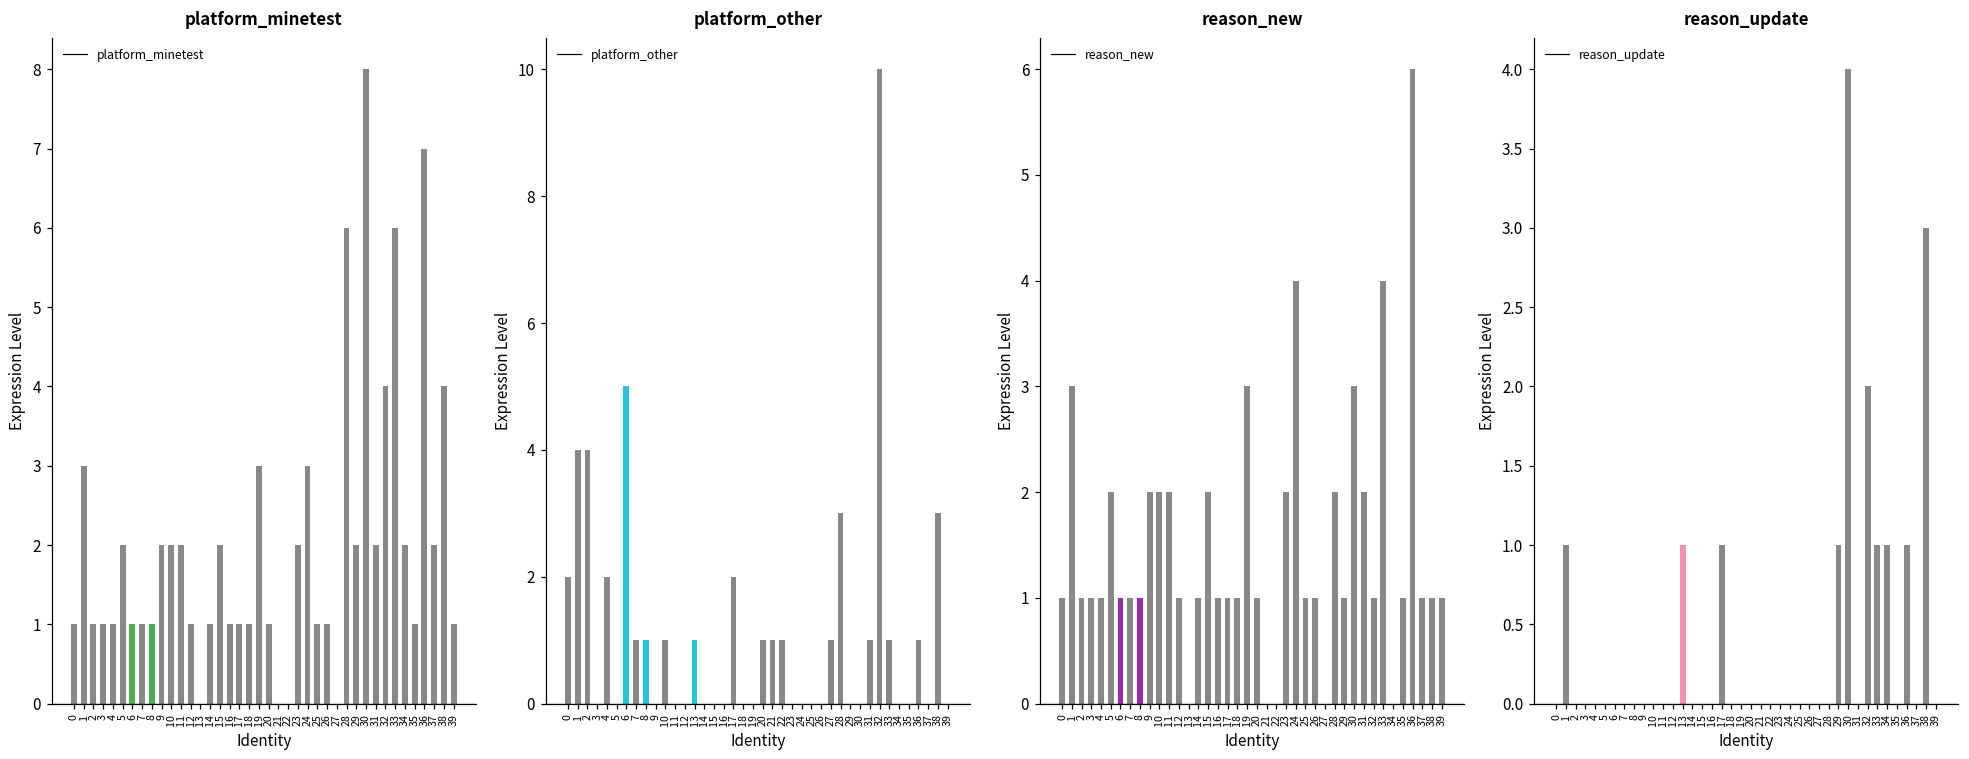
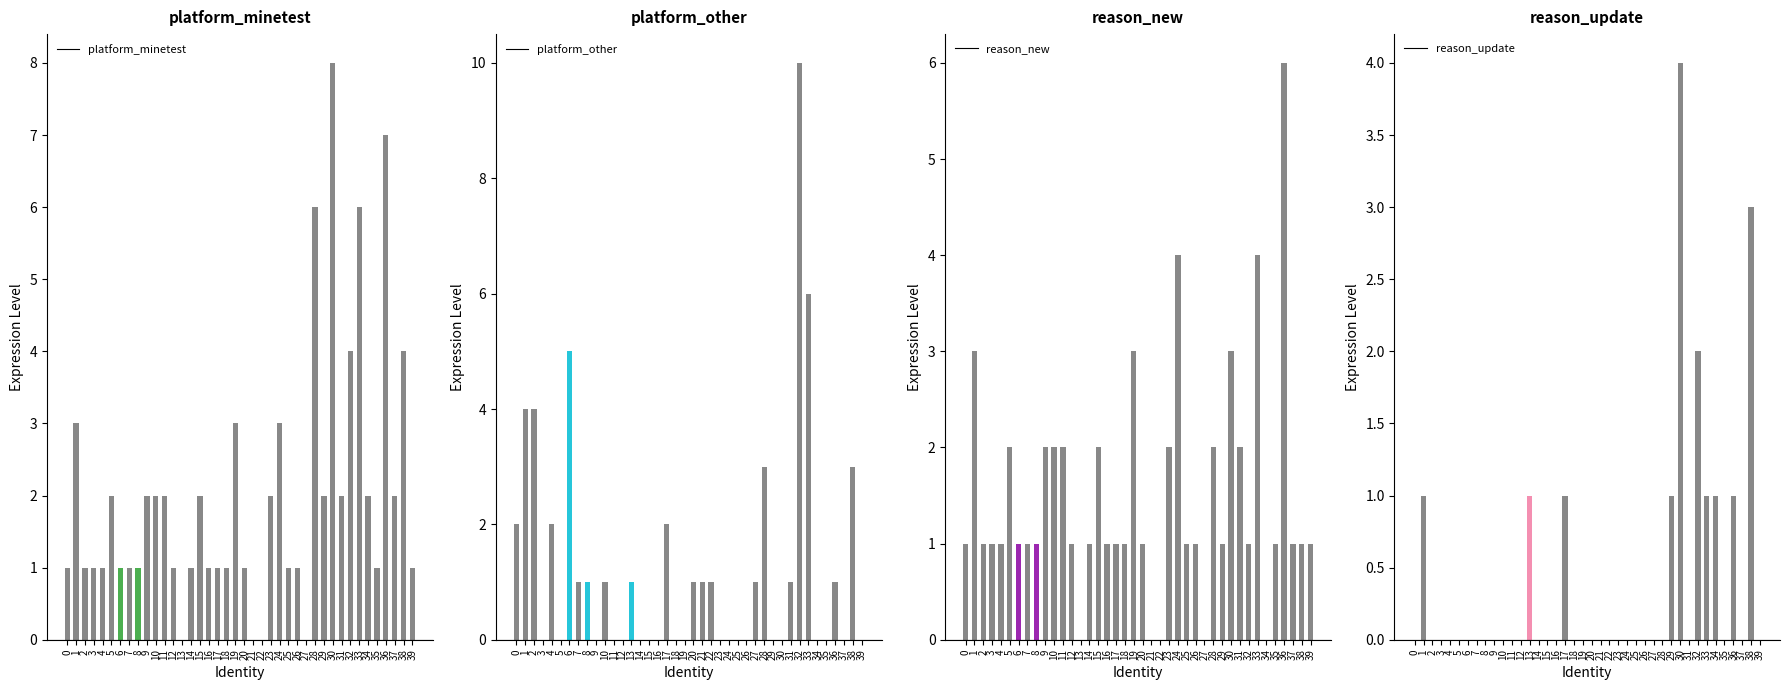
platform_other, 33: 1 -> 6
